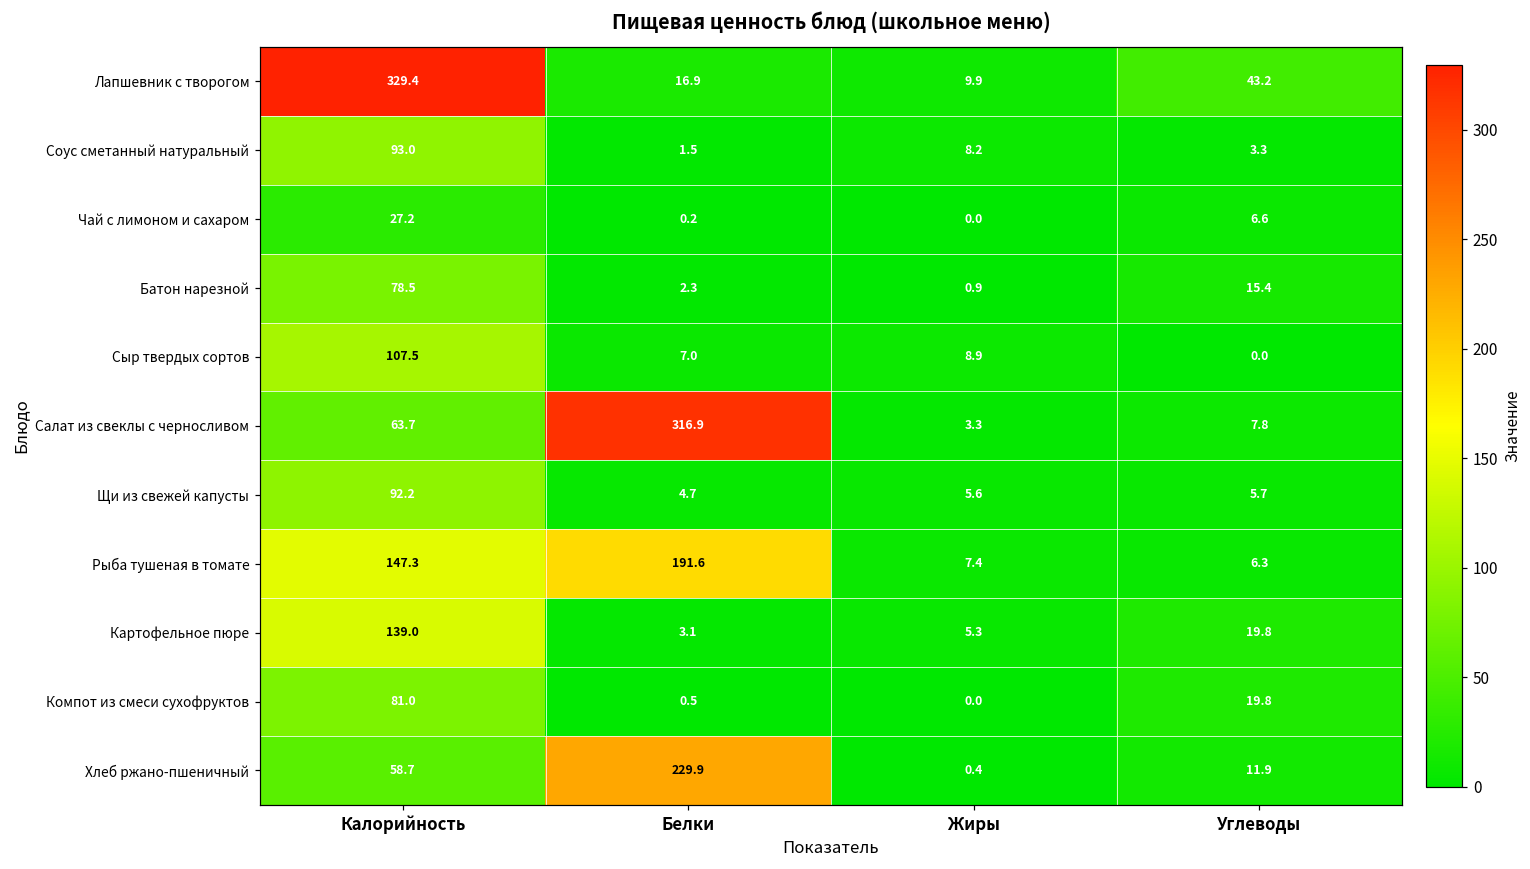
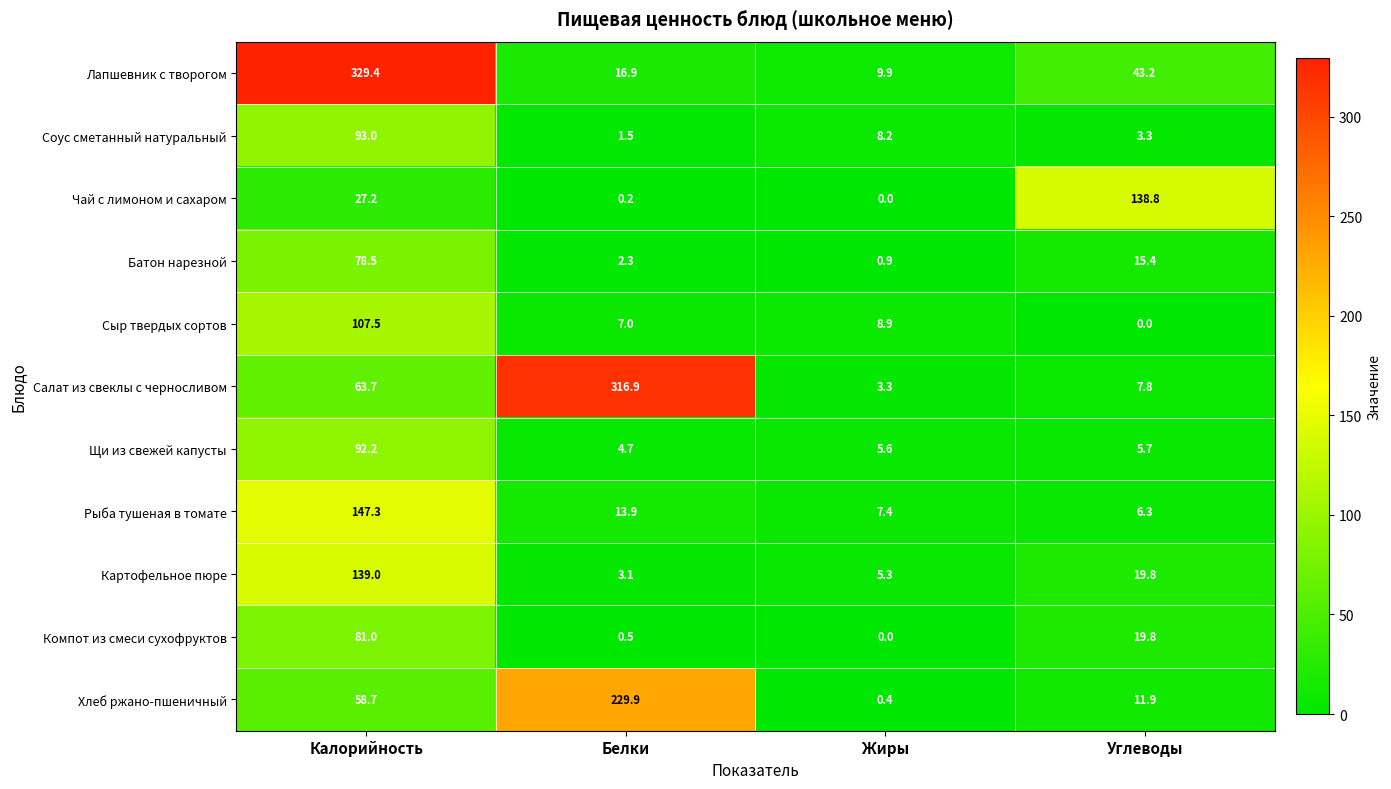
Чай с лимоном и сахаром, Углеводы: 6.6 -> 138.8
Рыба тушеная в томате, Белки: 191.6 -> 13.9
